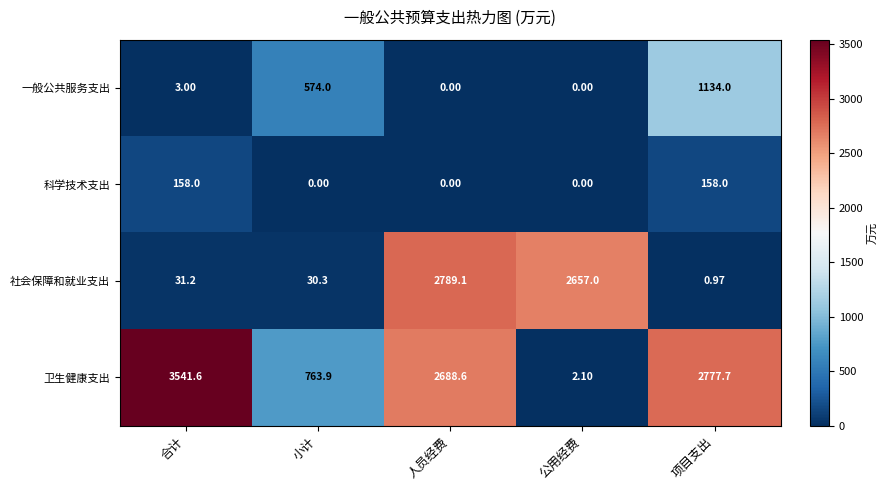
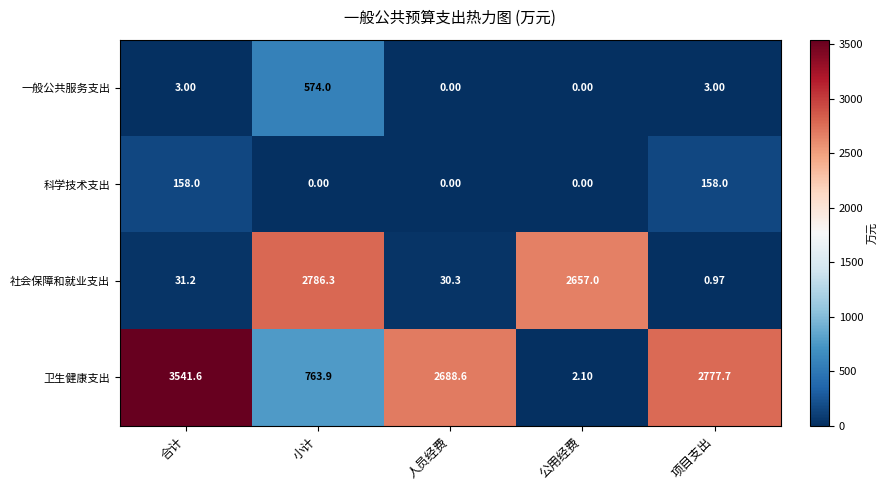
一般公共服务支出, 项目支出: 1134.0 -> 3.00
社会保障和就业支出, 小计: 30.3 -> 2786.3
社会保障和就业支出, 人员经费: 2789.1 -> 30.3
